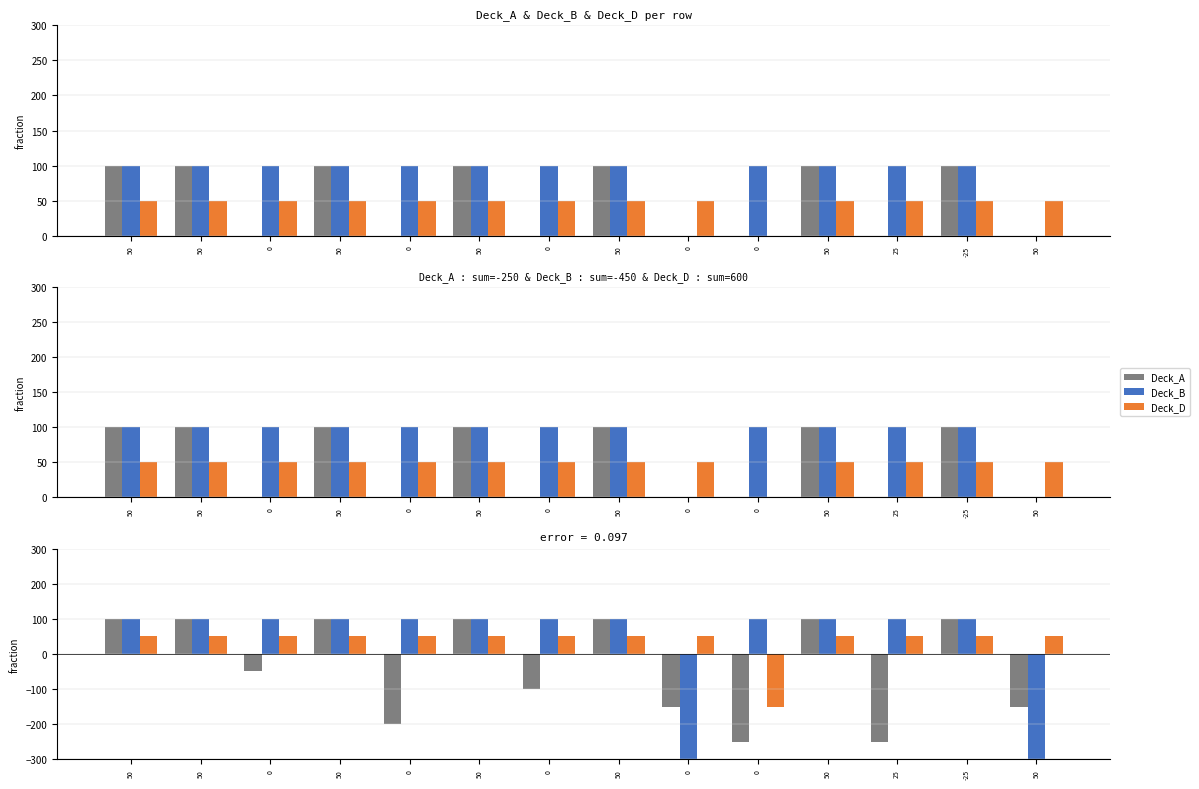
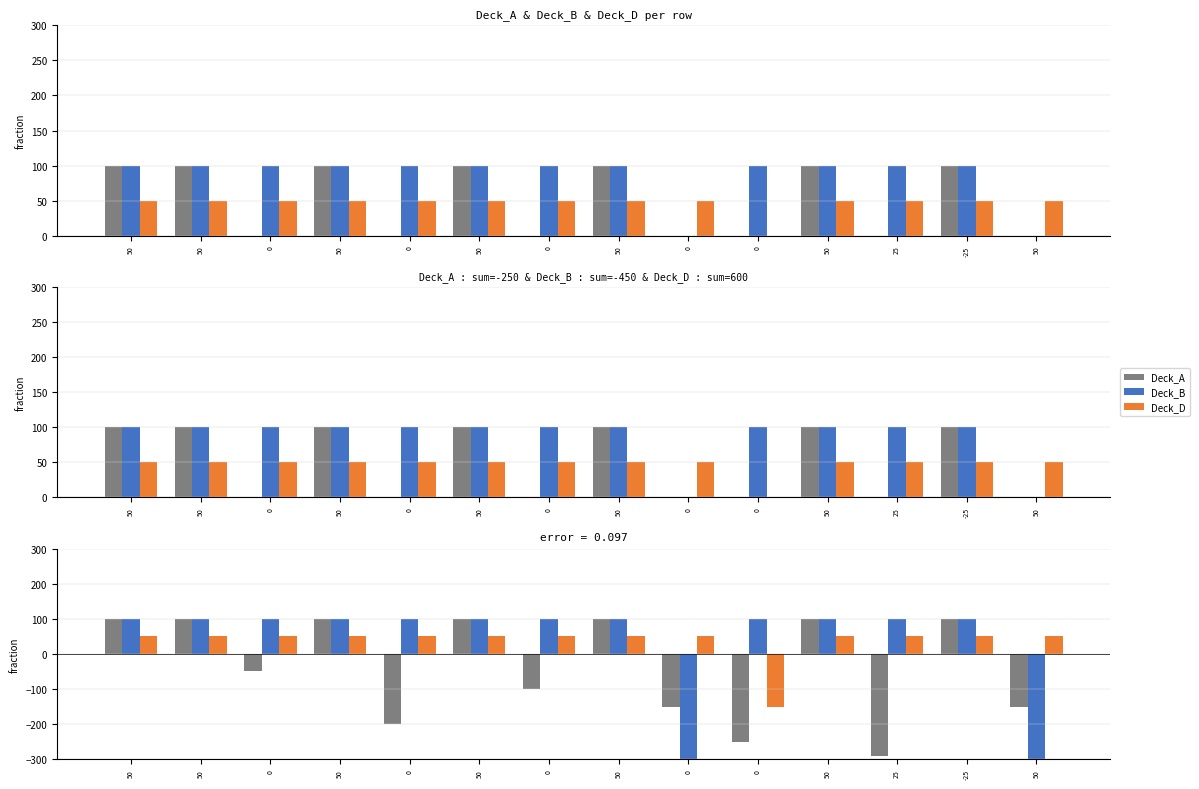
error = 0.097, Deck_A, 25: -250 -> -290
